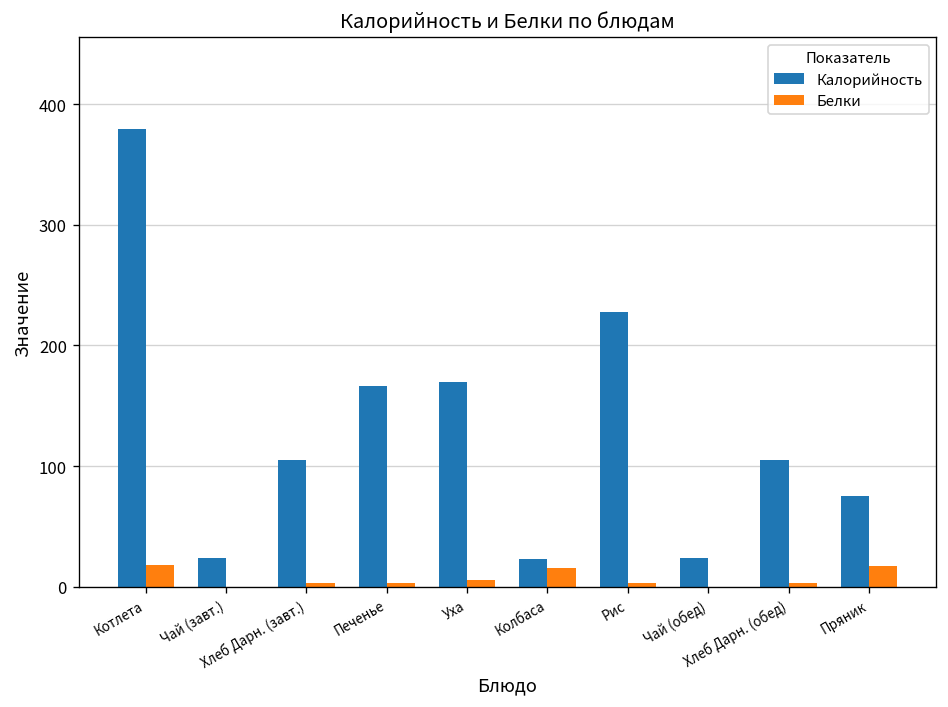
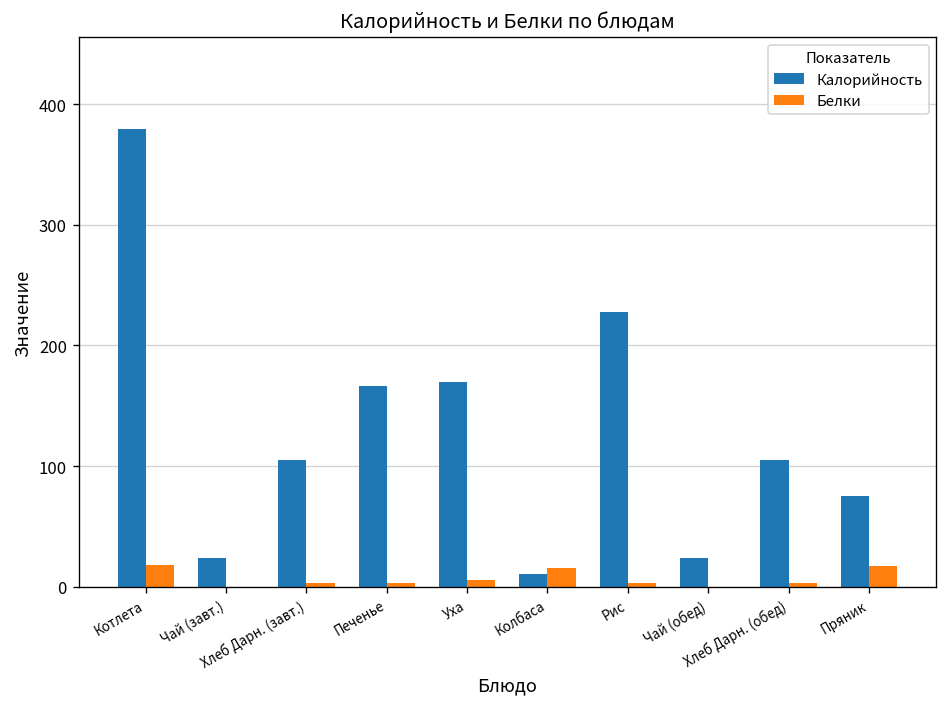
Калорийность, Колбаса: 23 -> 10
